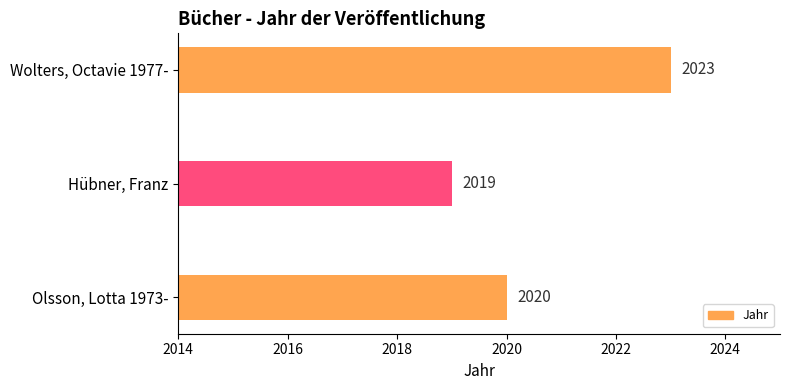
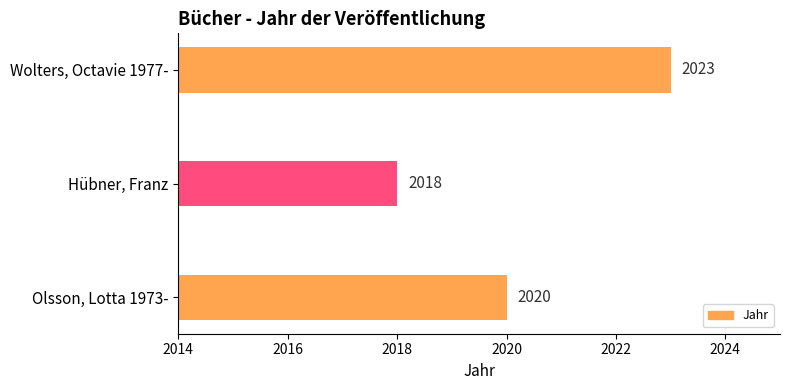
Hübner, Franz: 2019 -> 2018
